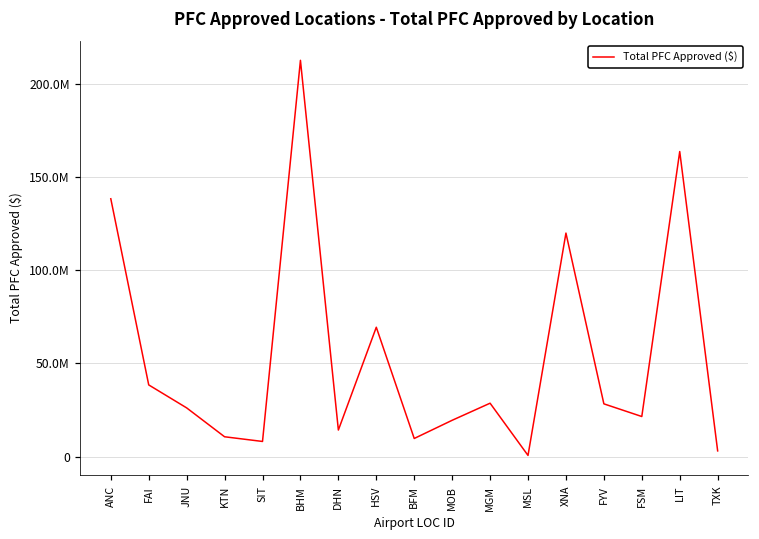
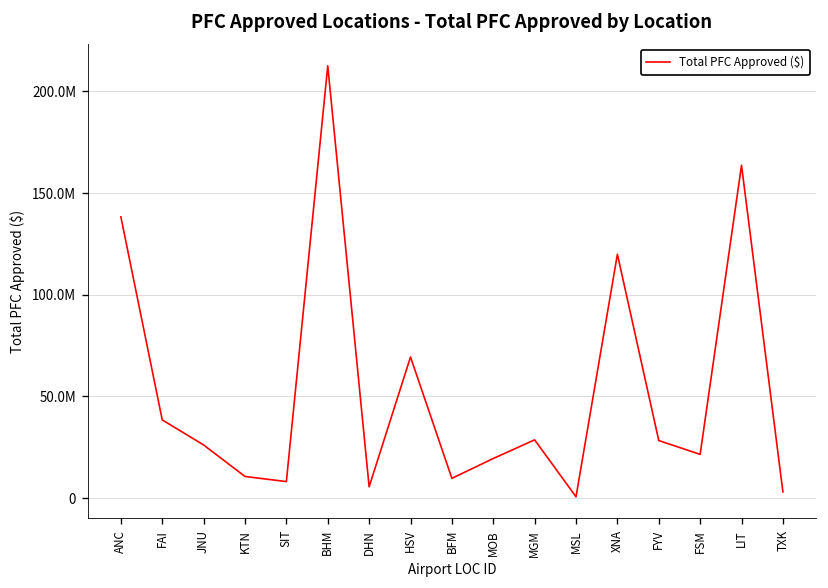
DHN: 14000000 -> 6000000
